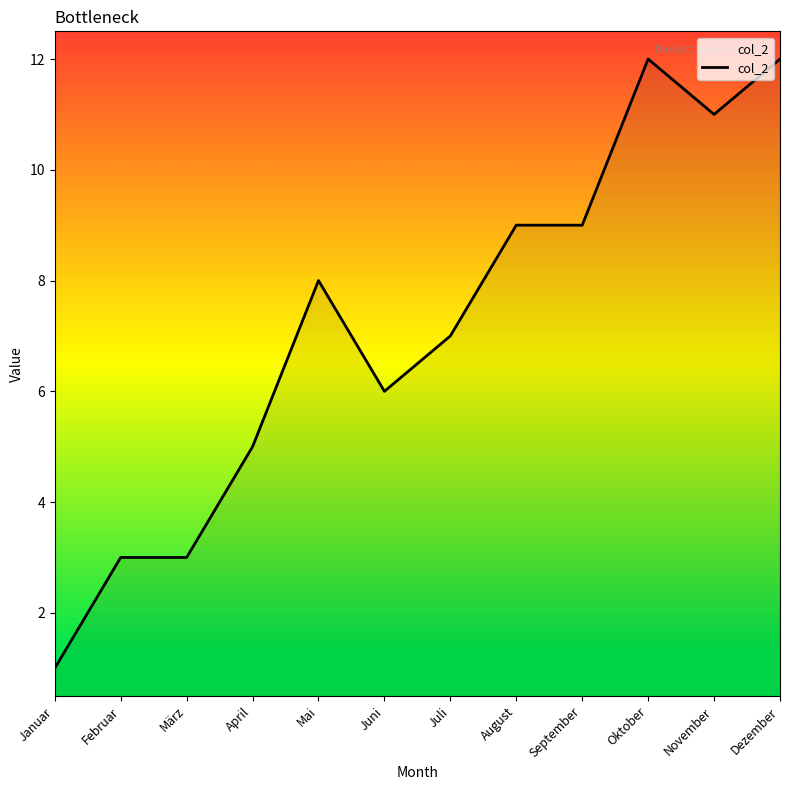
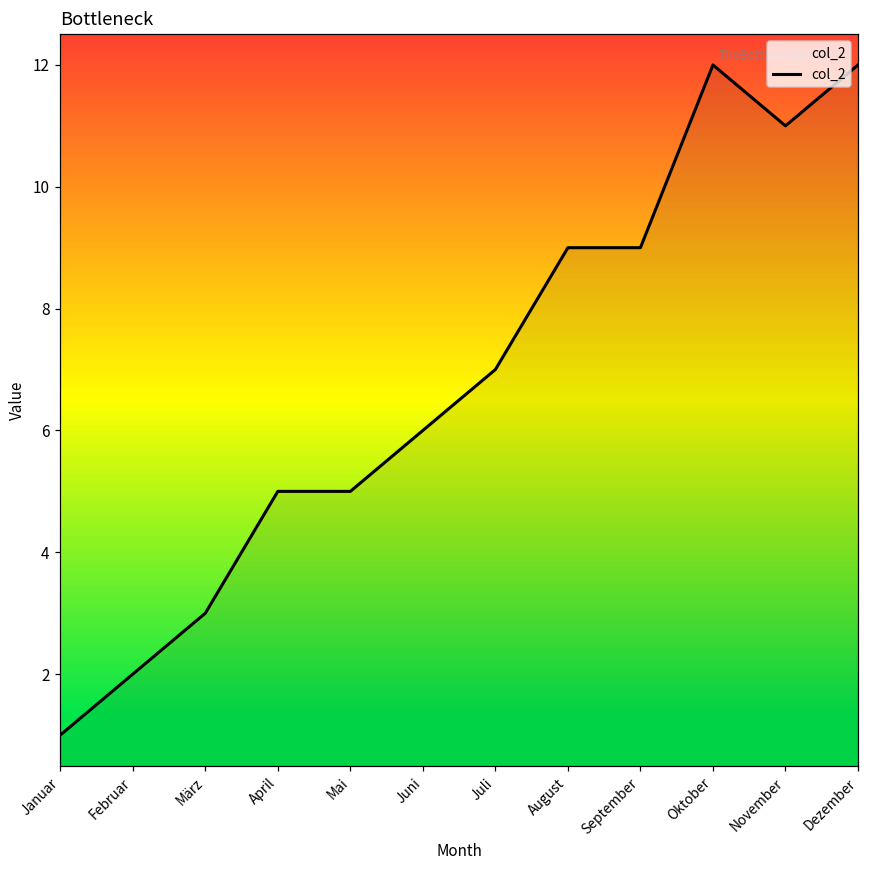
Februar: 3 -> 2
Mai: 8 -> 5
